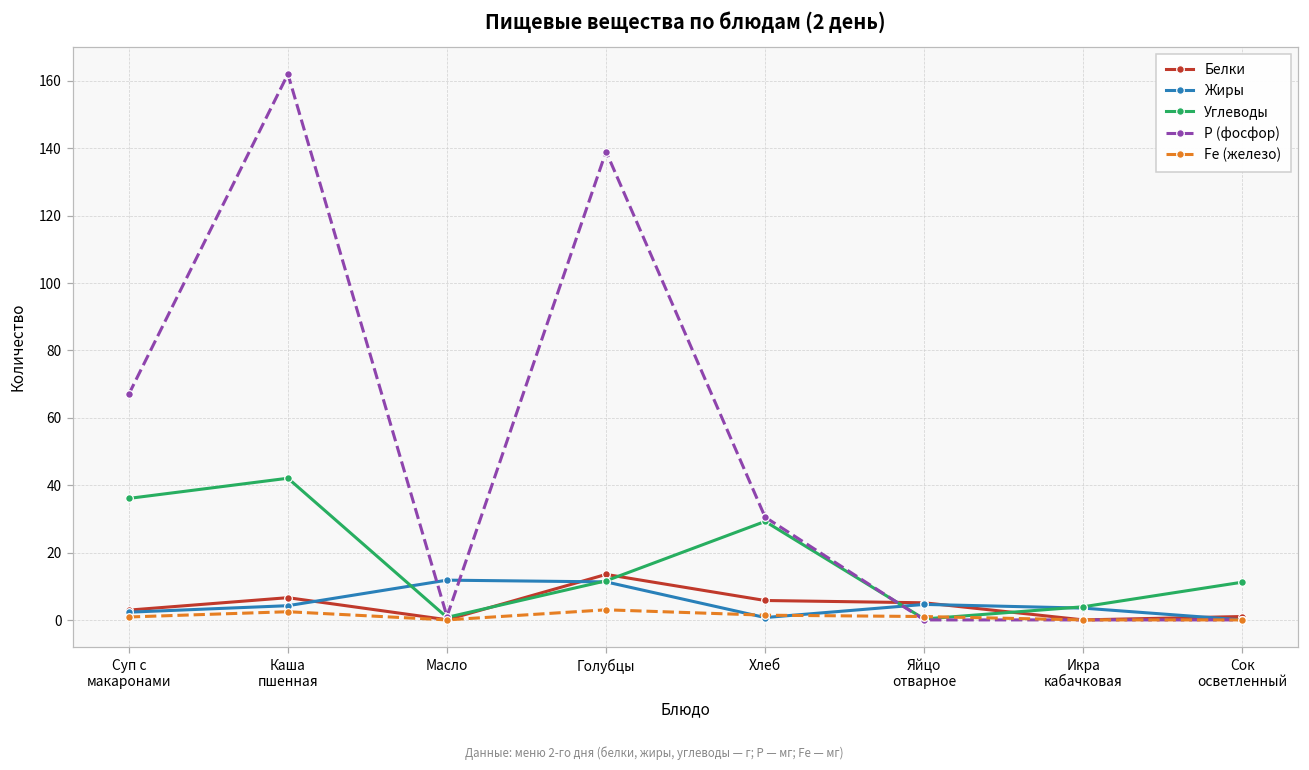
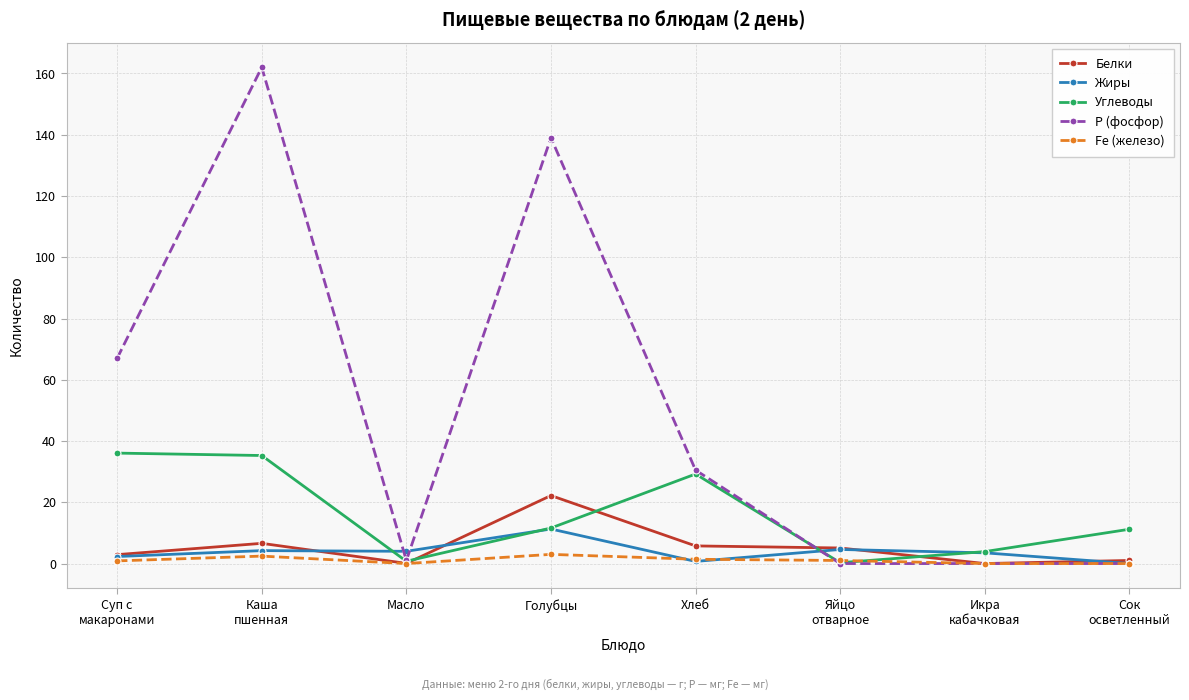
Углеводы, Каша пшенная: 42 -> 35
Жиры, Масло: 12 -> 4
Белки, Голубцы: 14 -> 22
